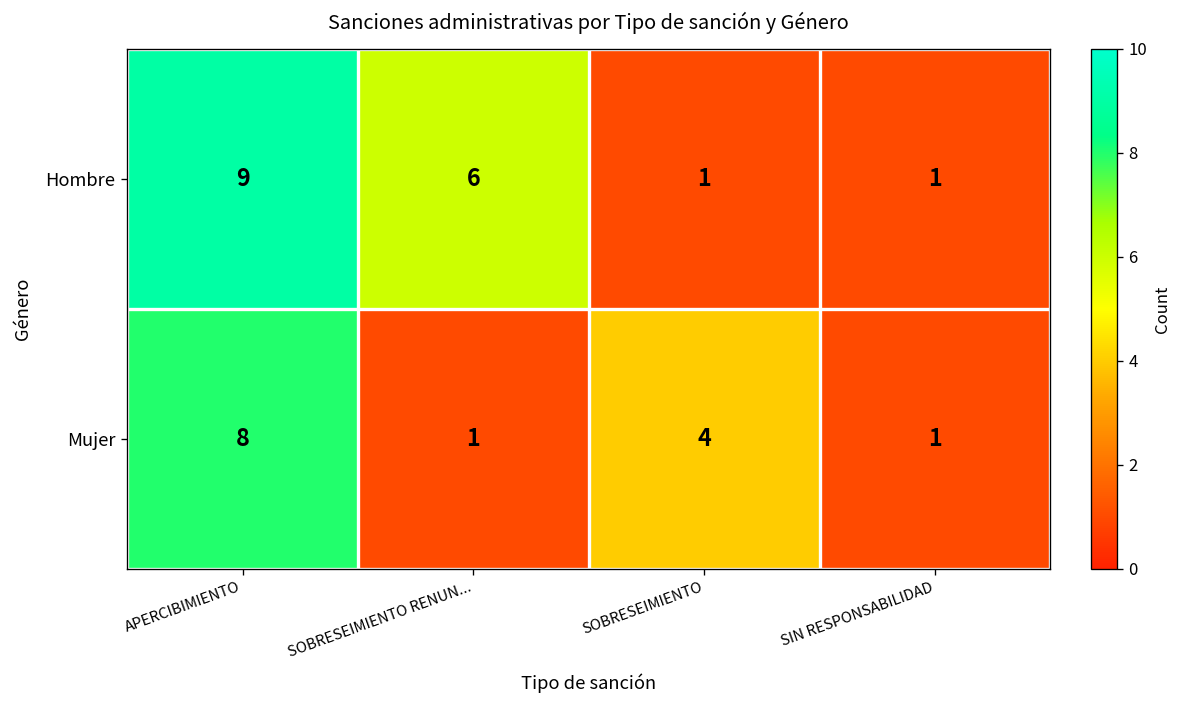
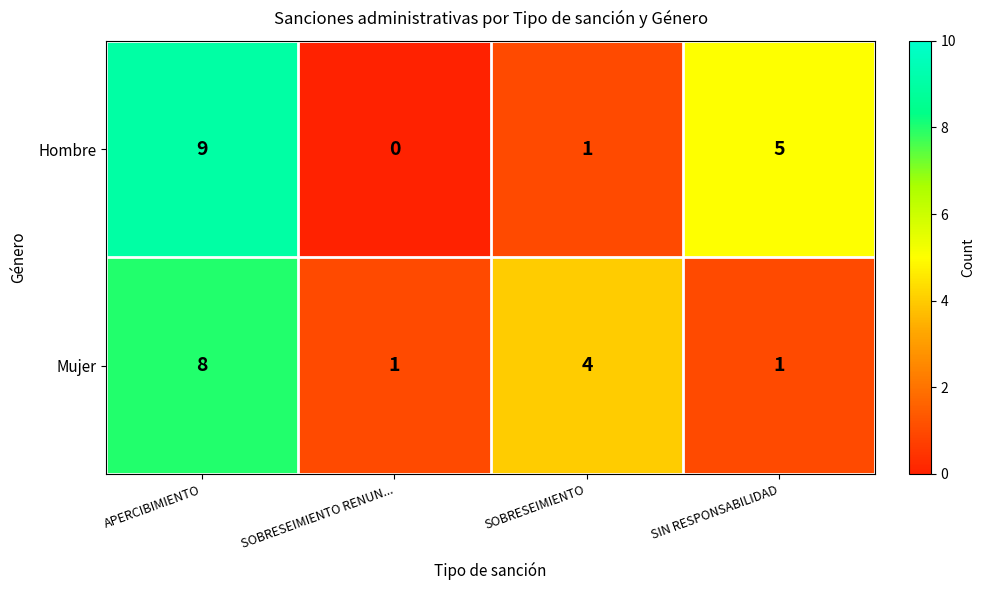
Hombre, SOBRESEIMIENTO RENUN...: 6 -> 0
Hombre, SIN RESPONSABILIDAD: 1 -> 5
